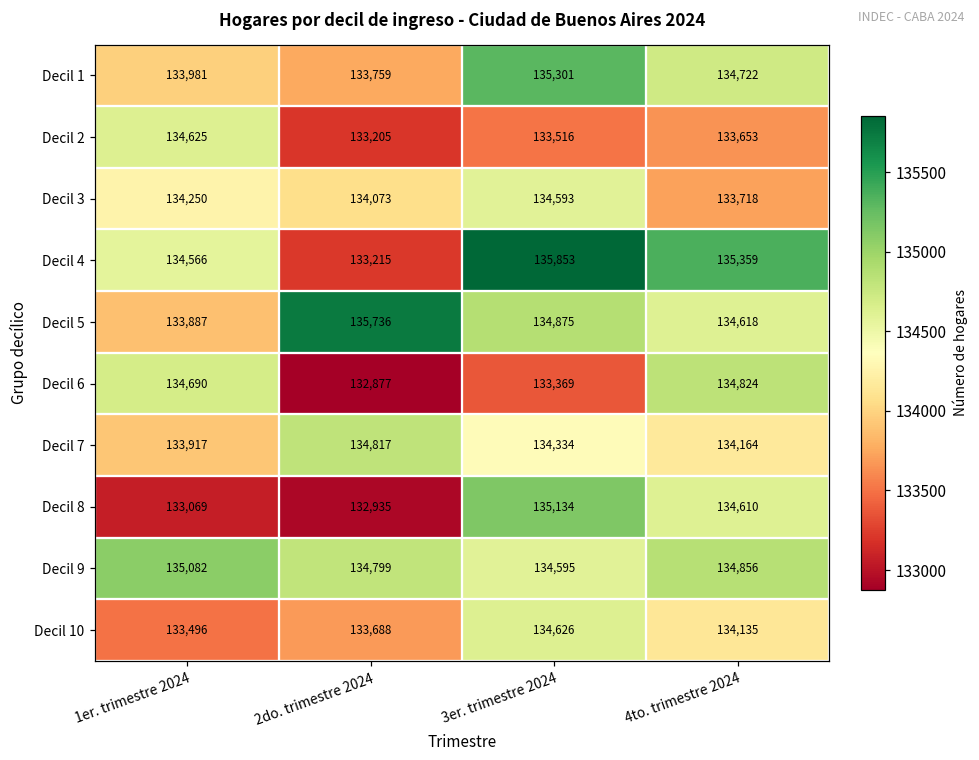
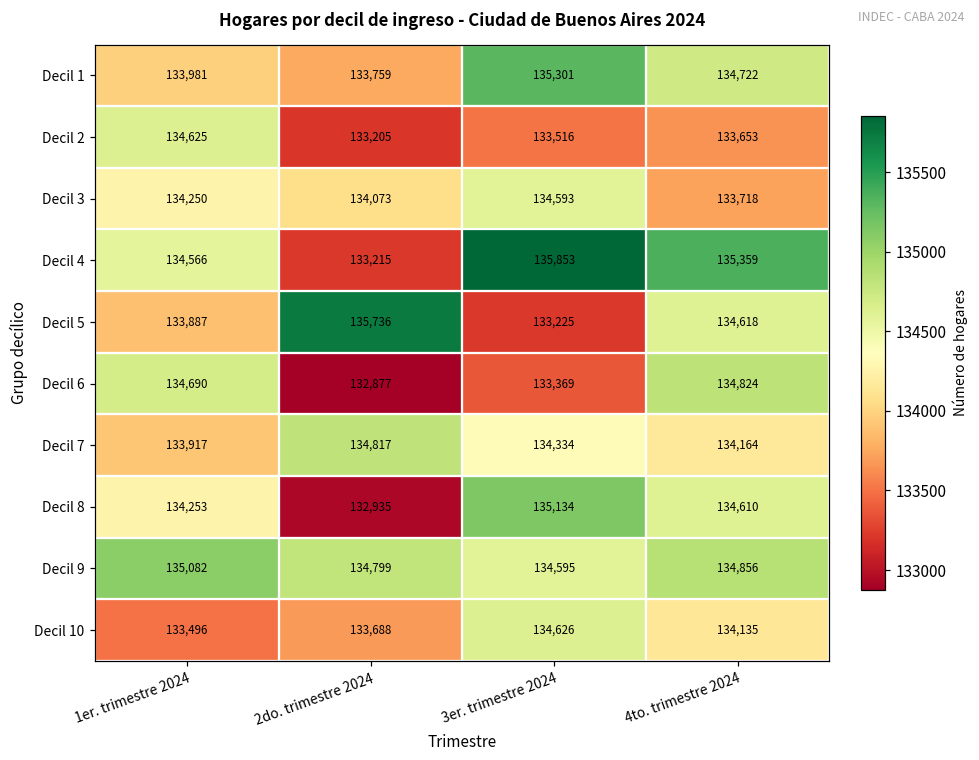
Decil 5, 3er. trimestre 2024: 134,875 -> 133,225
Decil 8, 1er. trimestre 2024: 133,069 -> 134,253
